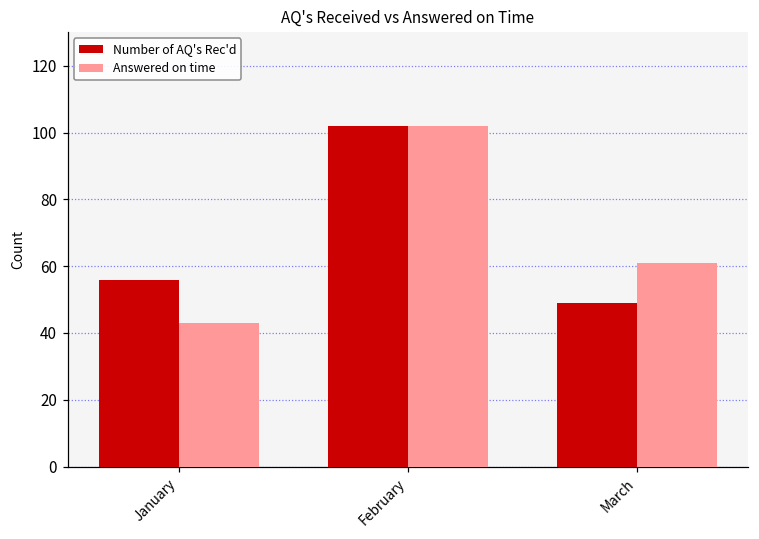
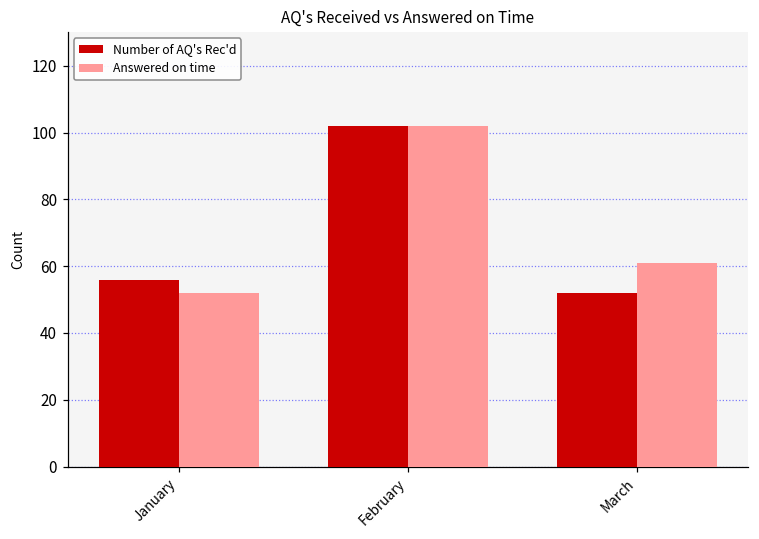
Answered on time, January: 43 -> 52
Number of AQ's Rec'd, March: 49 -> 52
